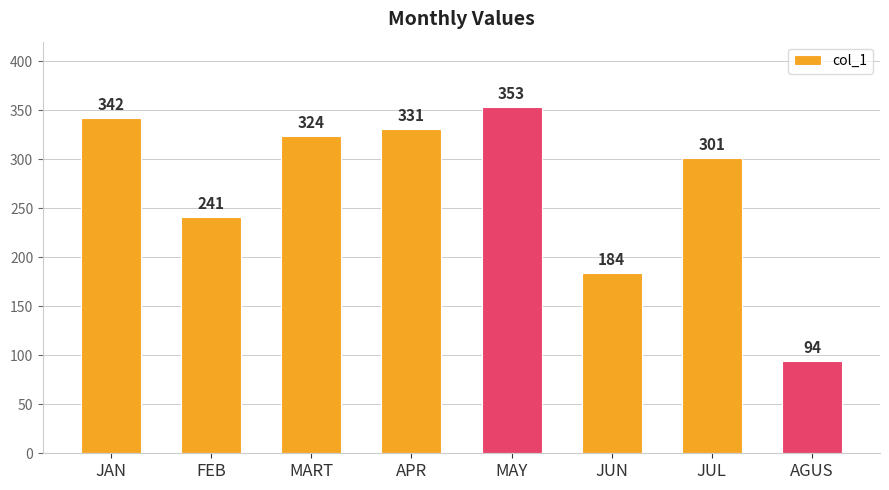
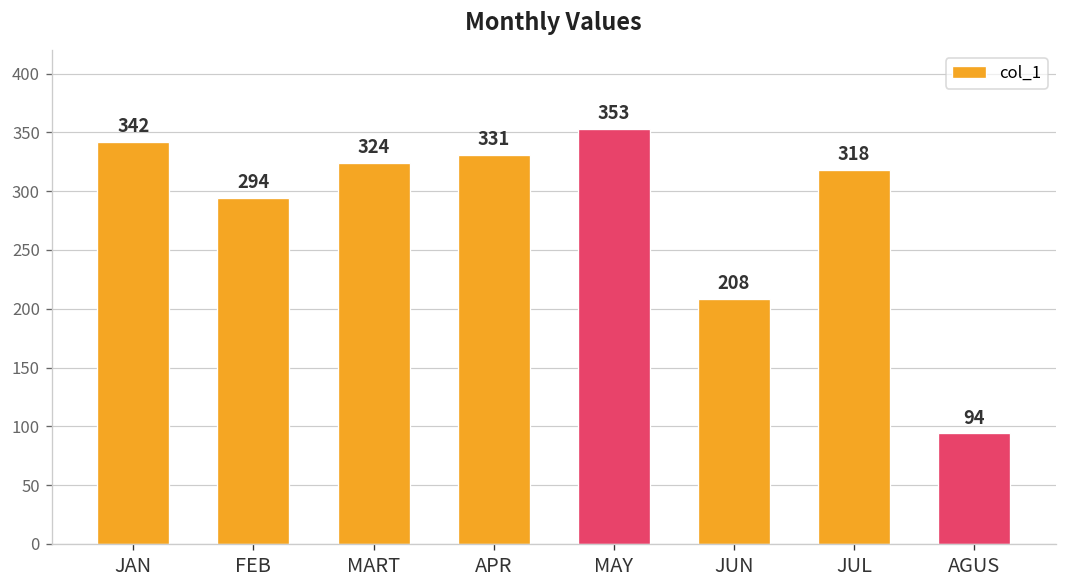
FEB: 241 -> 294
JUN: 184 -> 208
JUL: 301 -> 318
